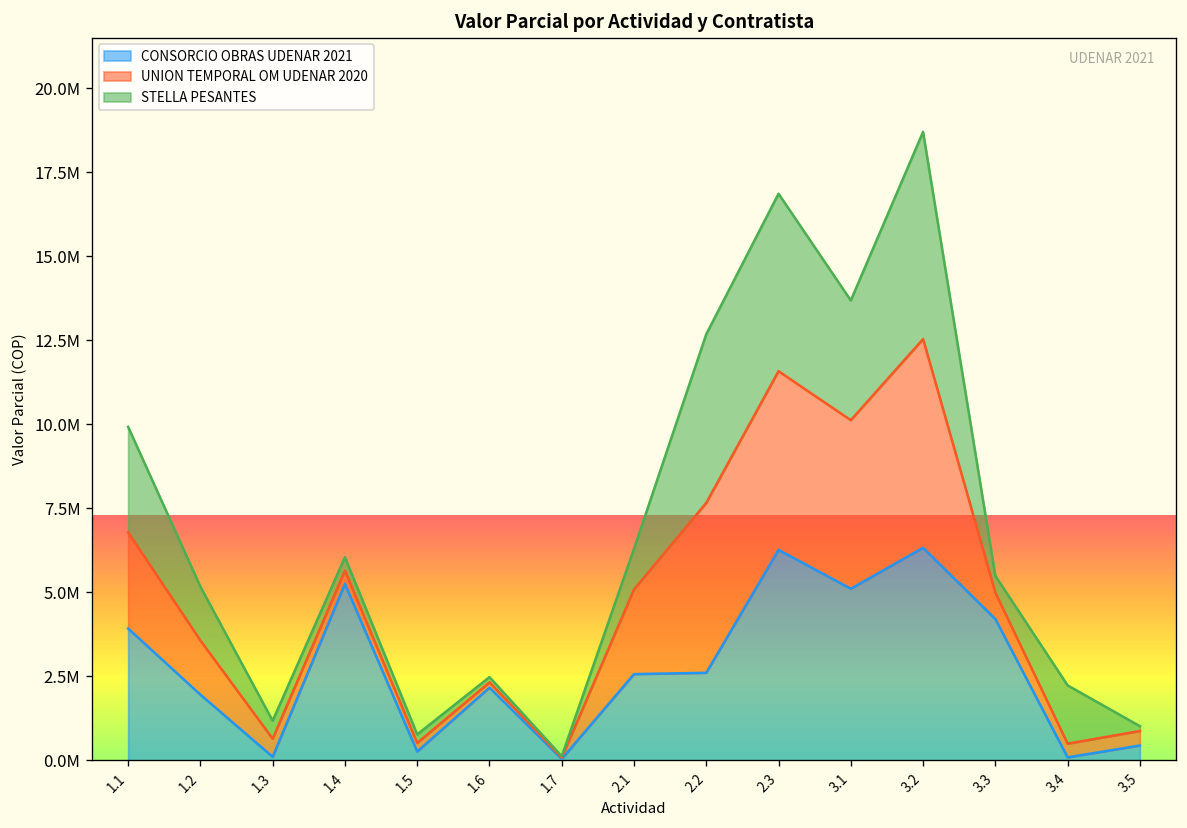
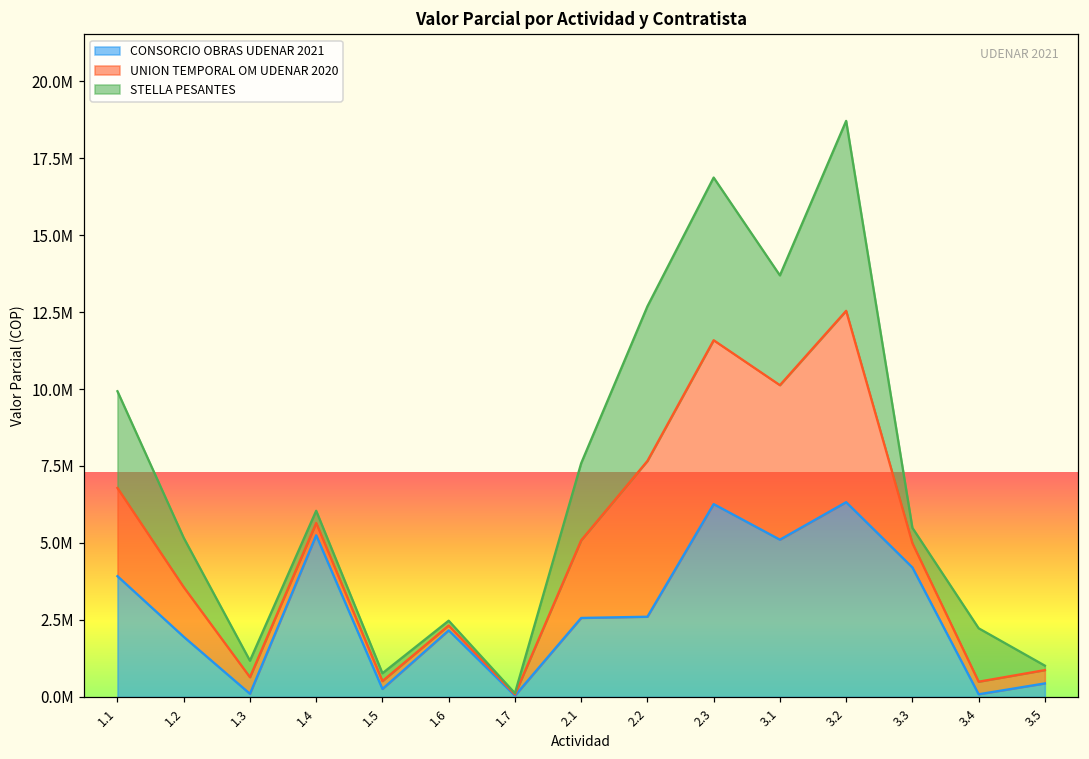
STELLA PESANTES, 2.1: 1200000 -> 2500000
